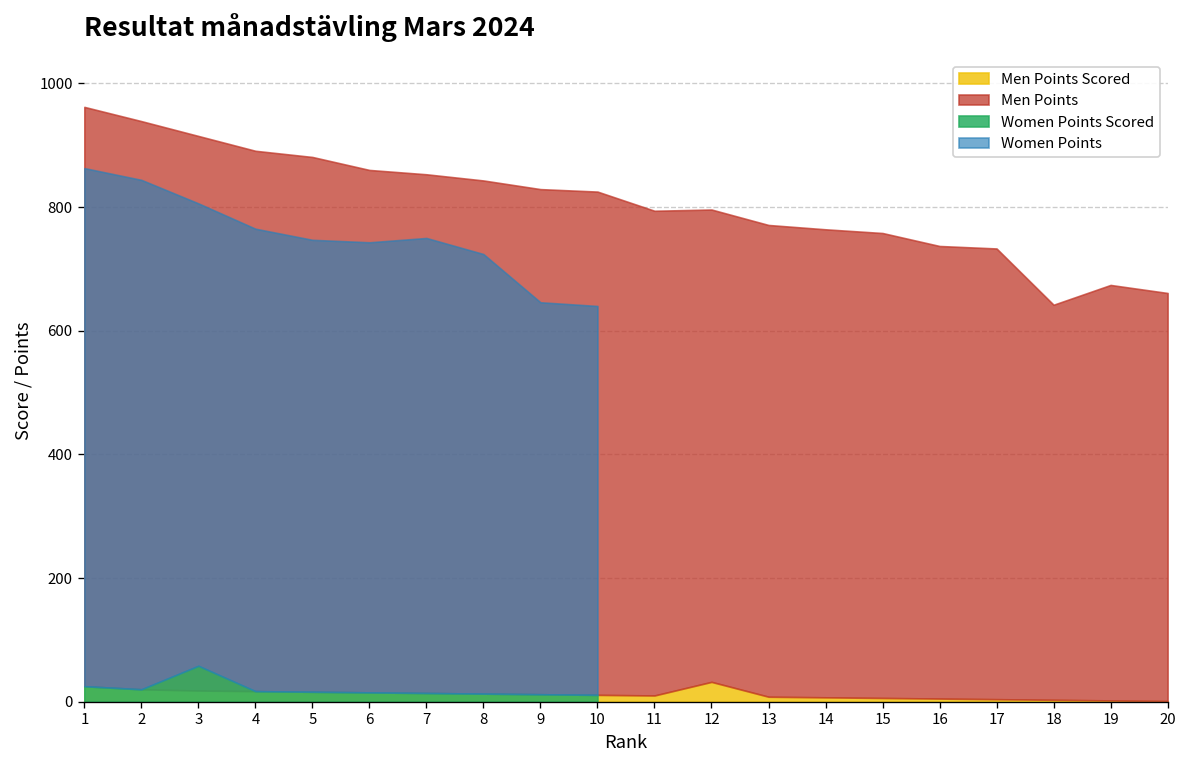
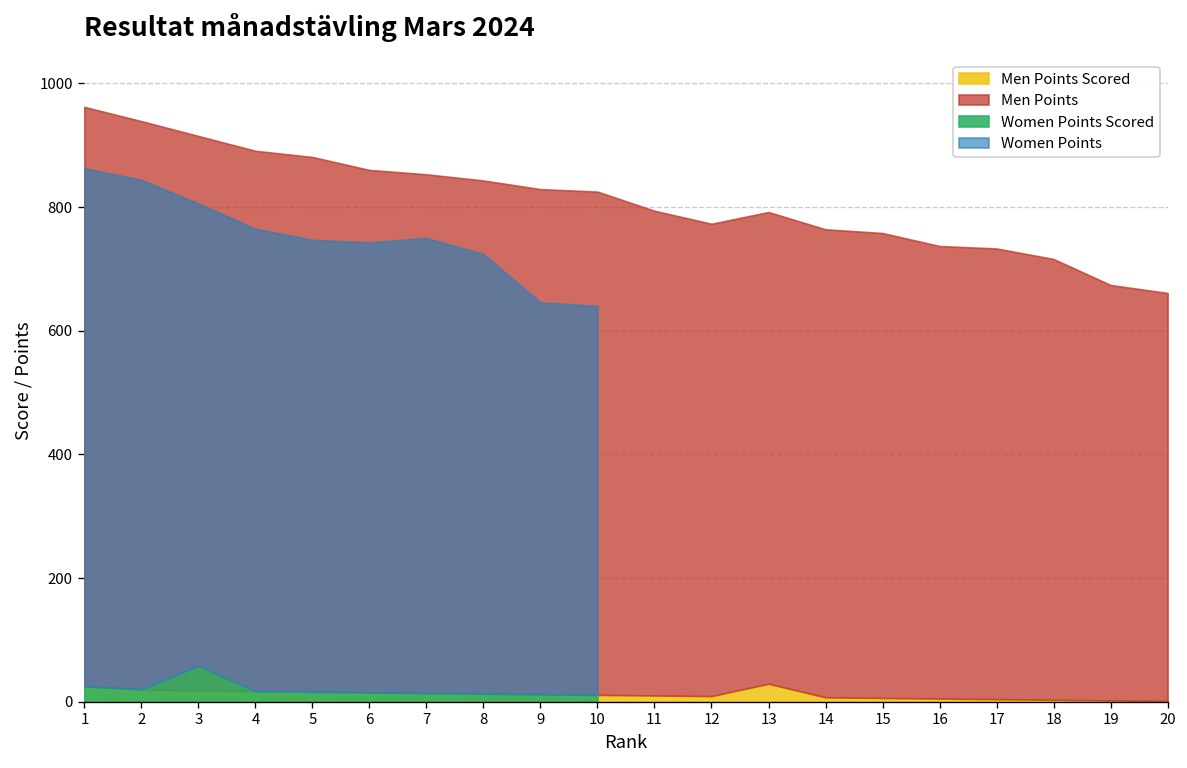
Men Points Scored, 12: 30 -> 10
Men Points Scored, 13: 10 -> 30
Men Points, 18: 640 -> 710
